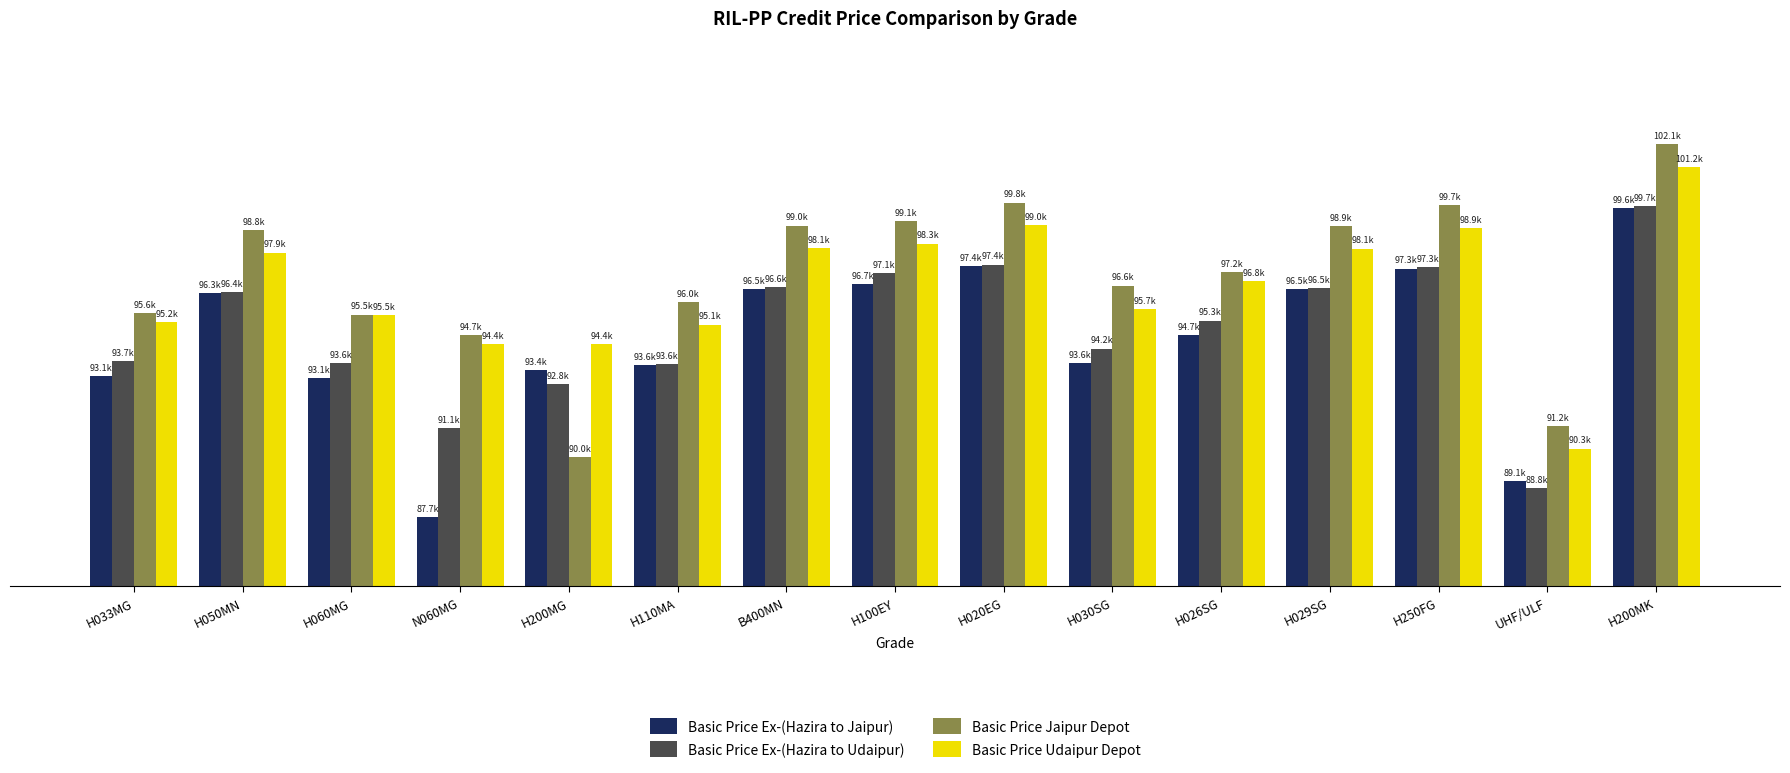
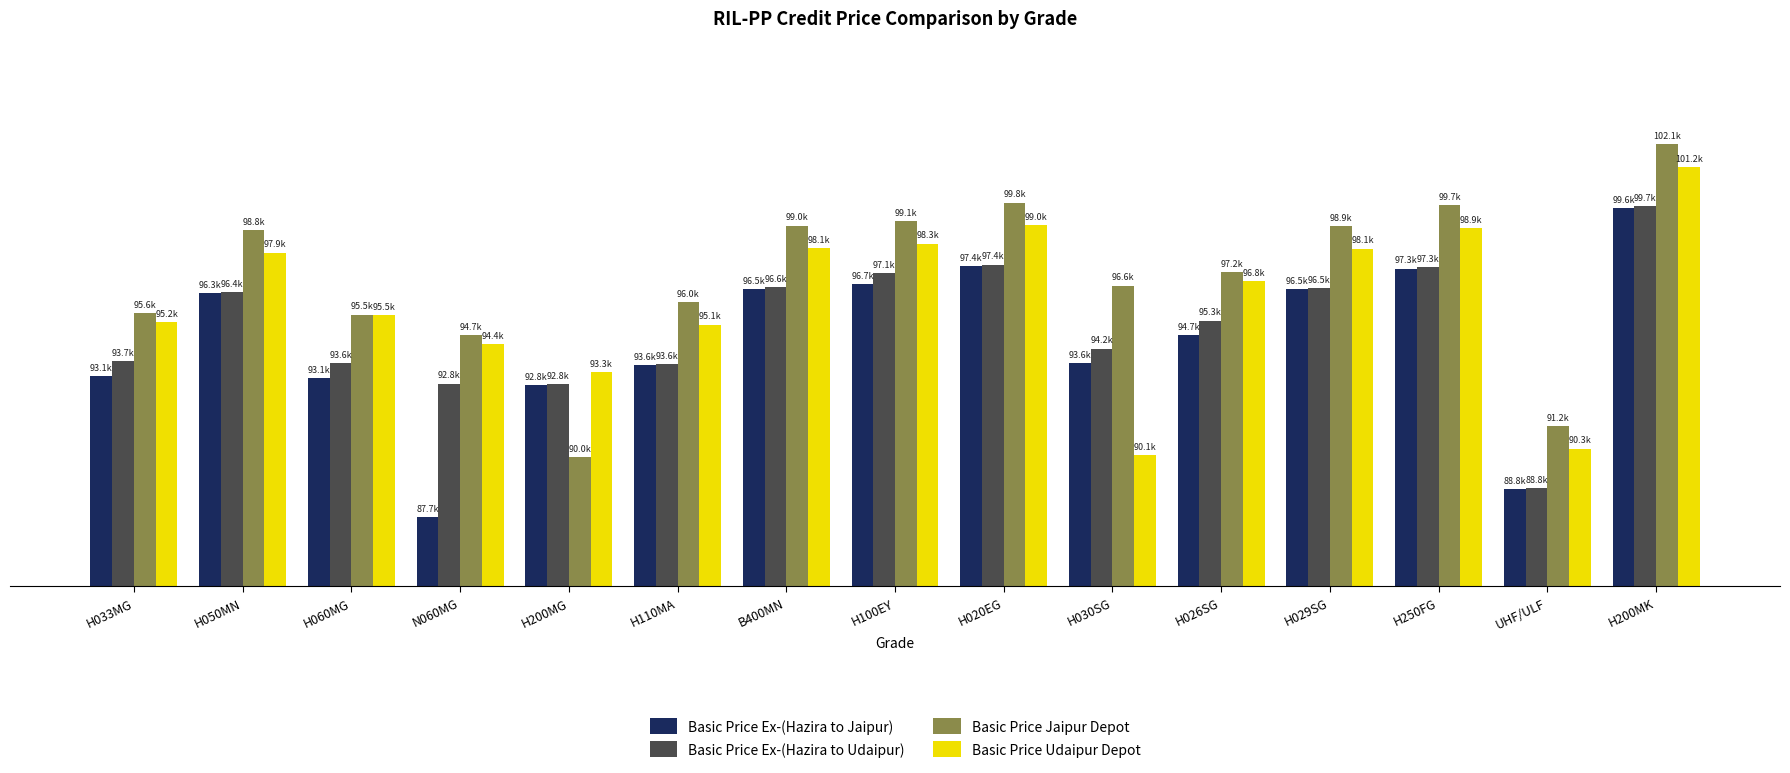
Basic Price Ex-(Hazira to Udaipur), N060MG: 91.1k -> 92.8k
Basic Price Ex-(Hazira to Jaipur), H200MG: 93.4k -> 92.8k
Basic Price Udaipur Depot, H200MG: 94.4k -> 93.3k
Basic Price Udaipur Depot, H030SG: 95.7k -> 90.1k
Basic Price Ex-(Hazira to Jaipur), UHF/ULF: 89.1k -> 88.8k
